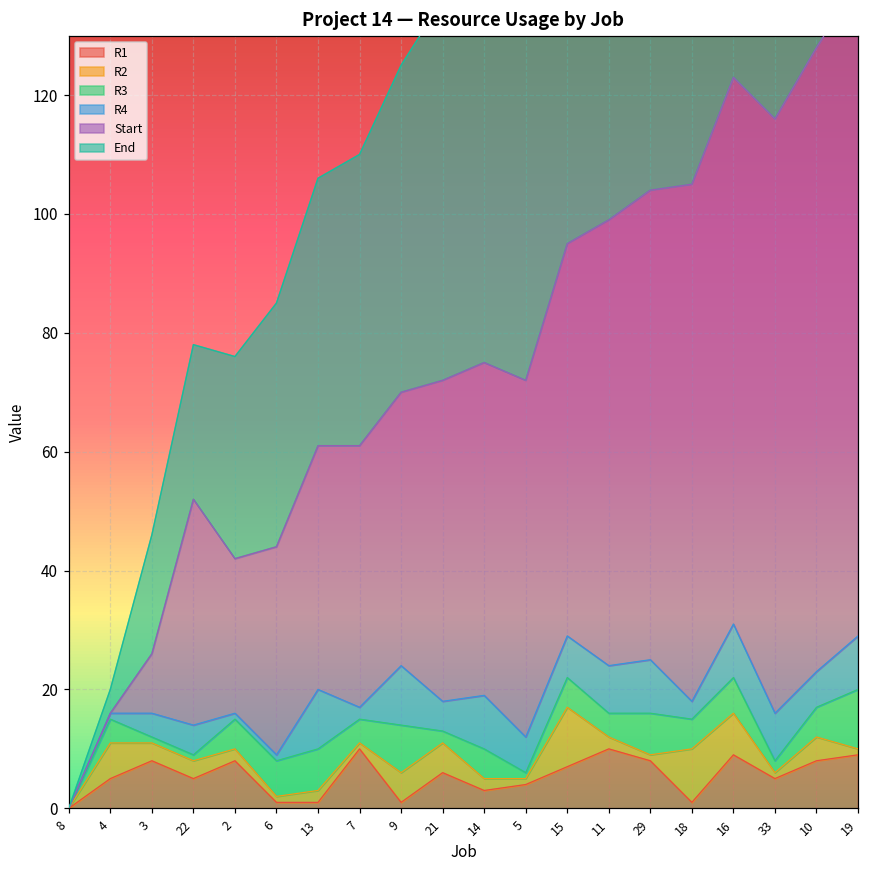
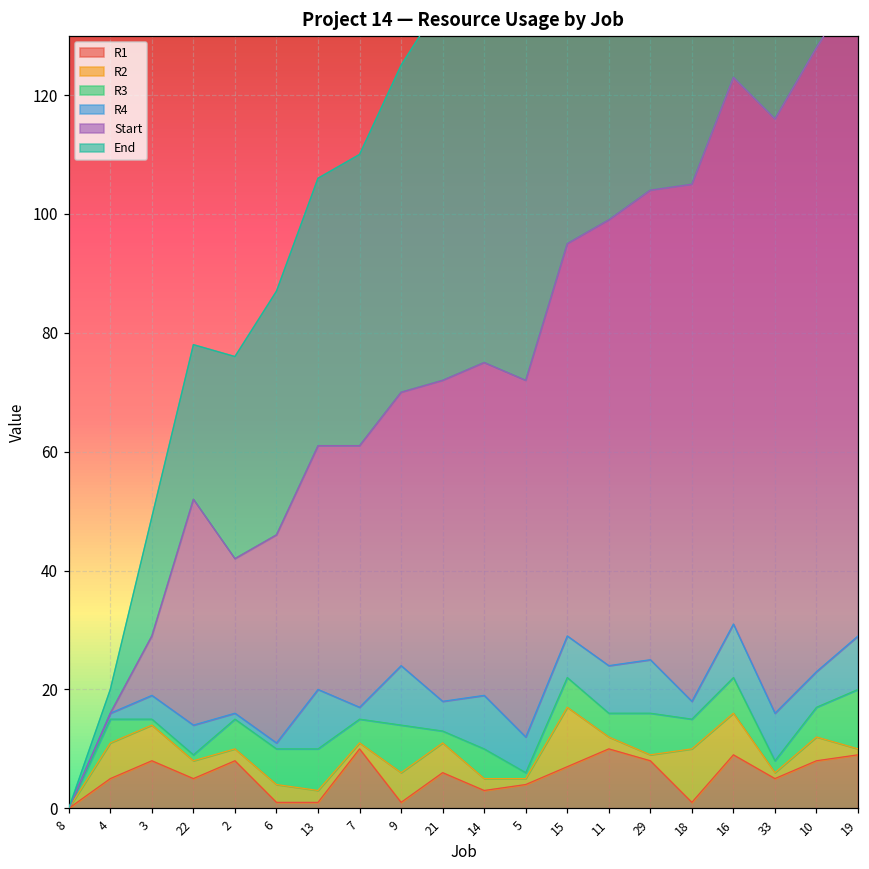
R2, 3: 3 -> 6
R2, 6: 1 -> 3
